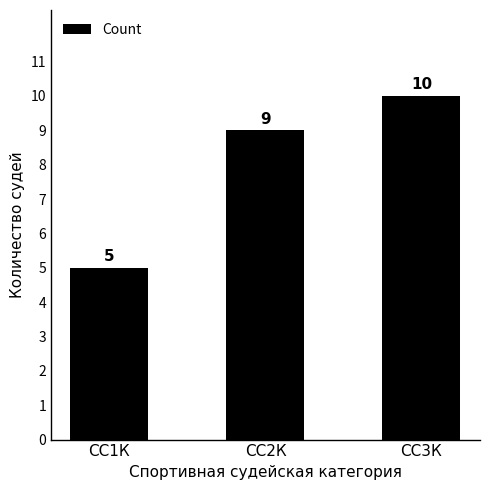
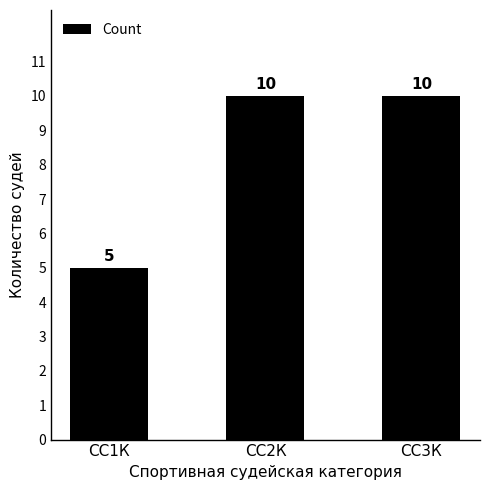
СС2К: 9 -> 10
